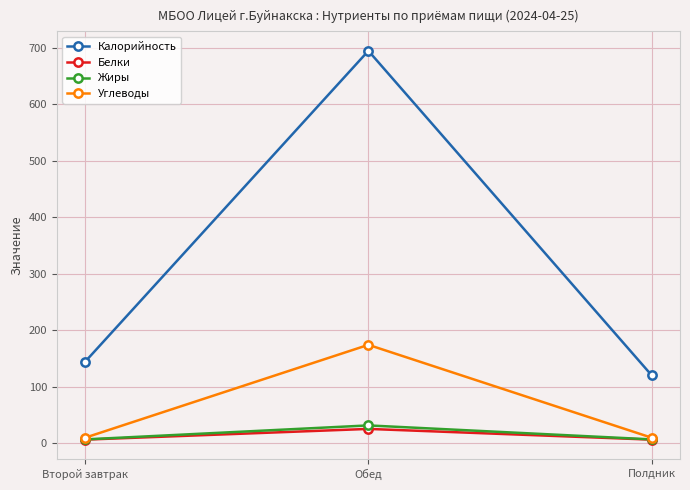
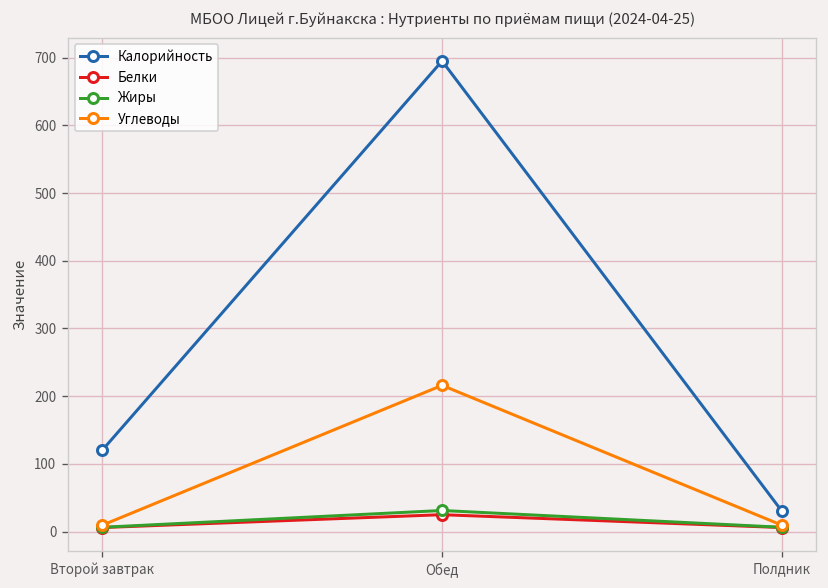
Калорийность, Второй завтрак: 140 -> 120
Углеводы, Обед: 170 -> 220
Калорийность, Полдник: 120 -> 30
